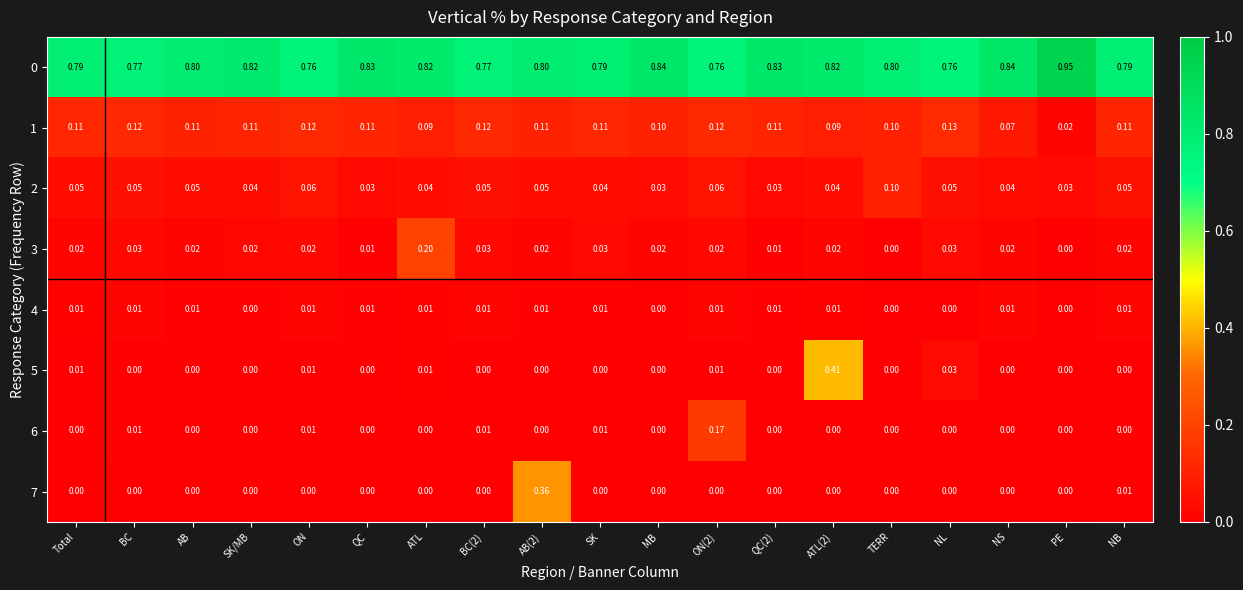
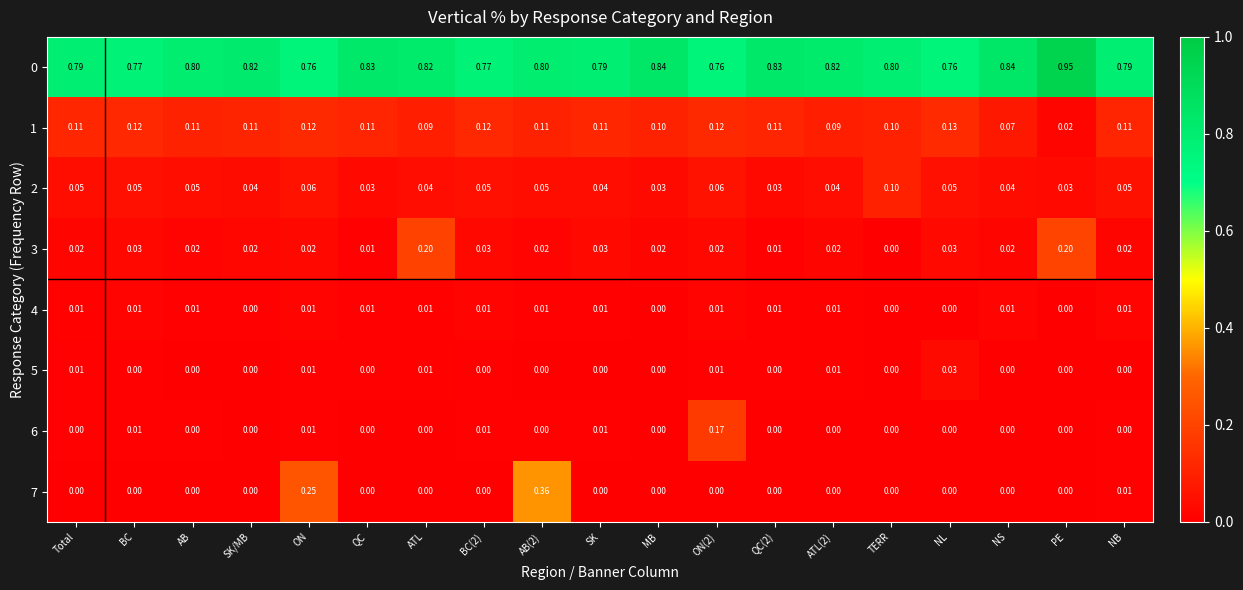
3, PE: 0.00 -> 0.20
5, ATL(2): 0.41 -> 0.01
7, ON: 0.00 -> 0.25
